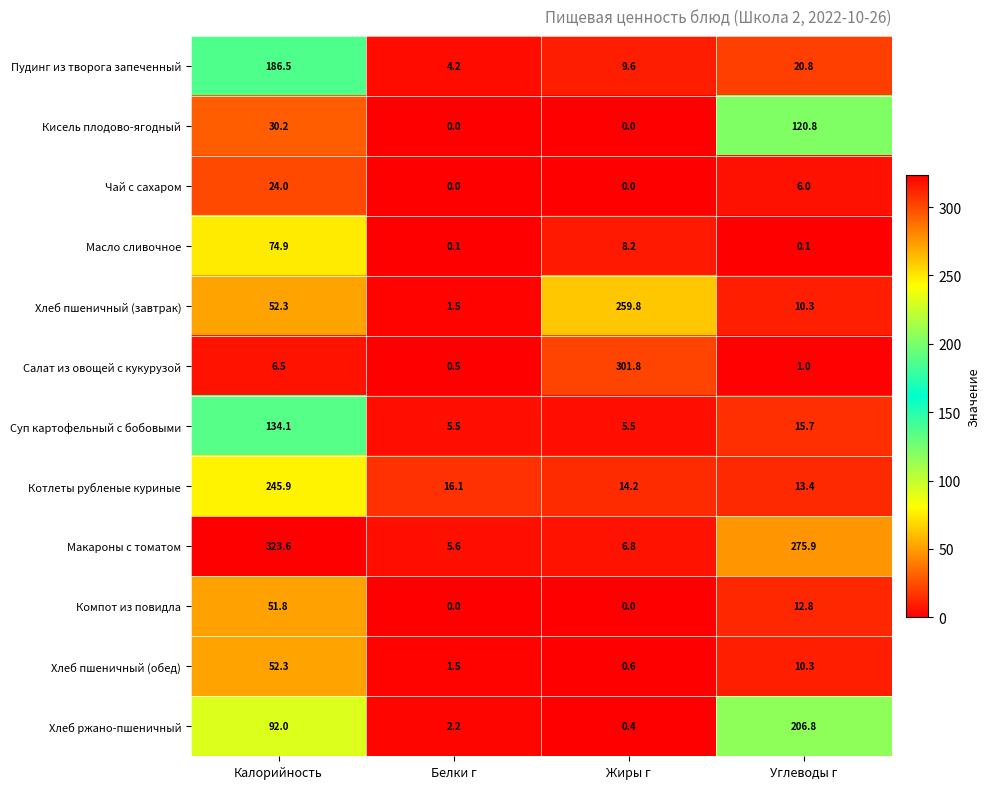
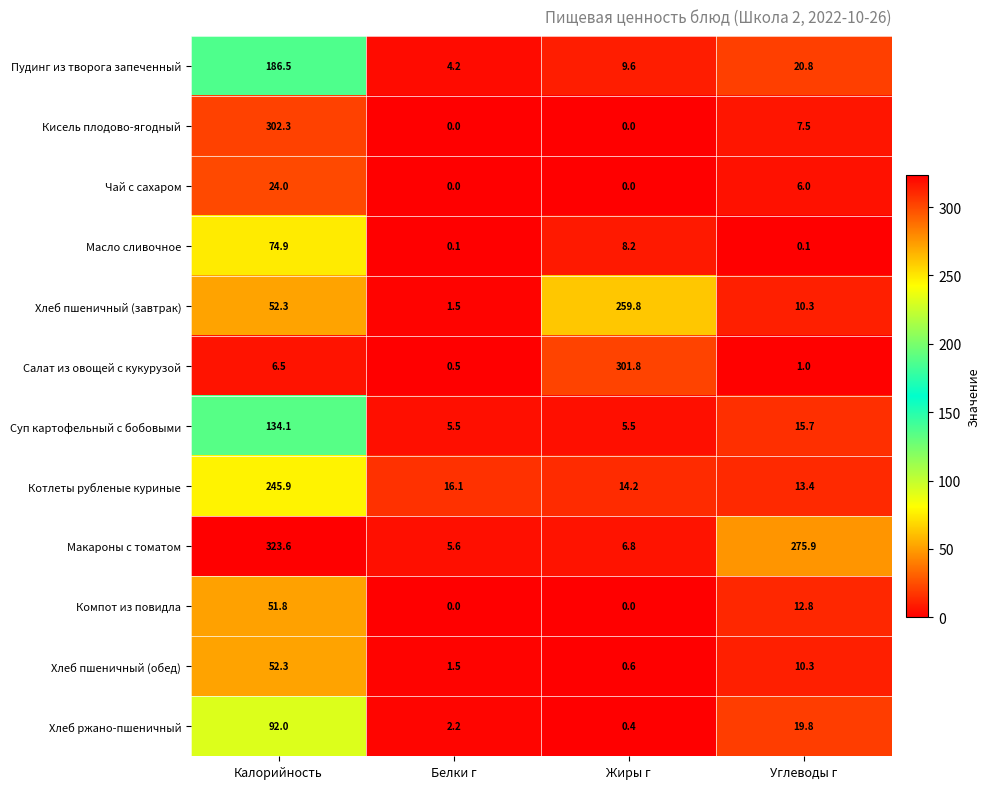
Кисель плодово-ягодный, Калорийность: 30.2 -> 302.3
Кисель плодово-ягодный, Углеводы г: 120.8 -> 7.5
Хлеб ржано-пшеничный, Углеводы г: 206.8 -> 19.8
